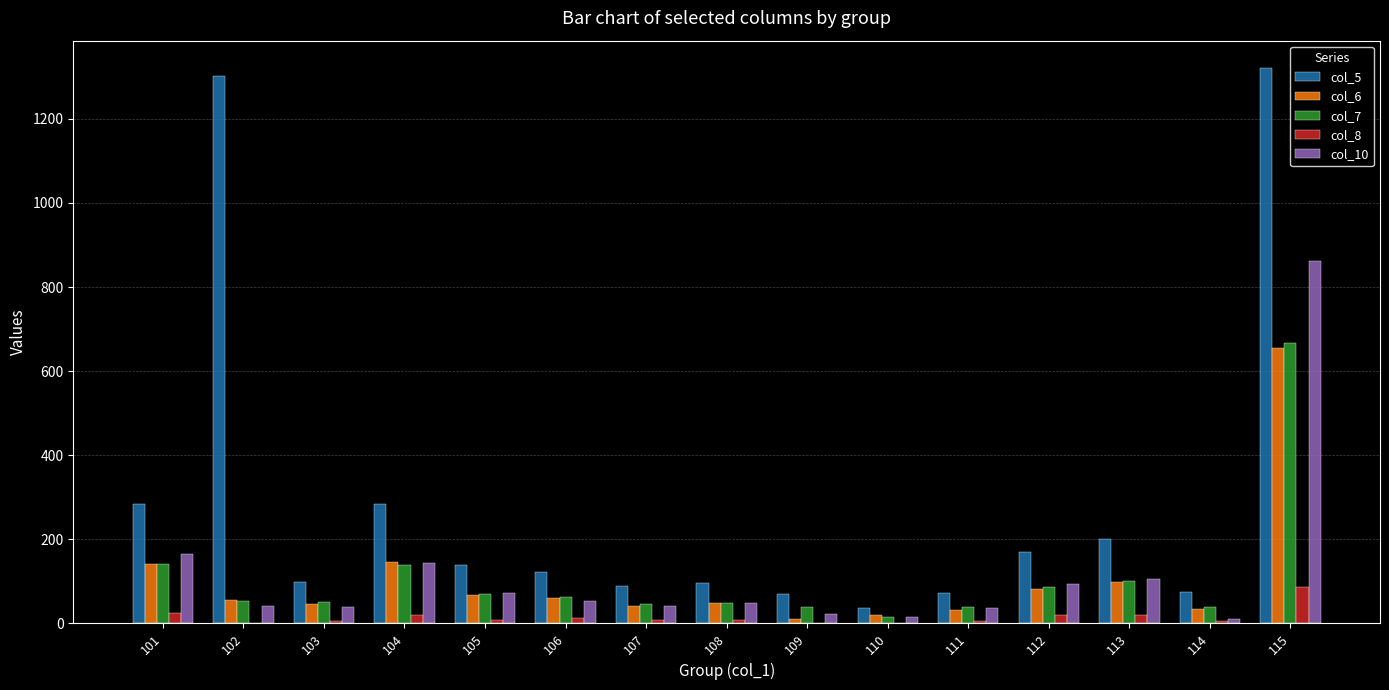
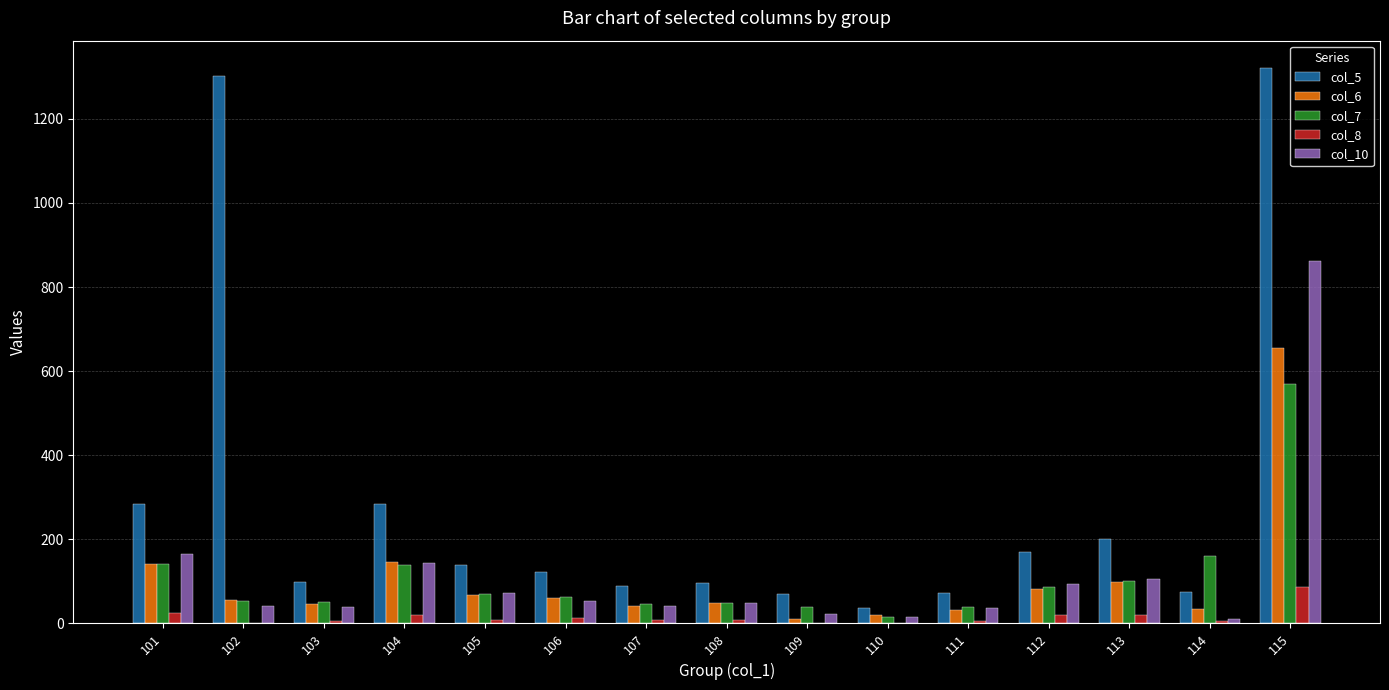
col_7, 114: 40 -> 160
col_7, 115: 670 -> 570
